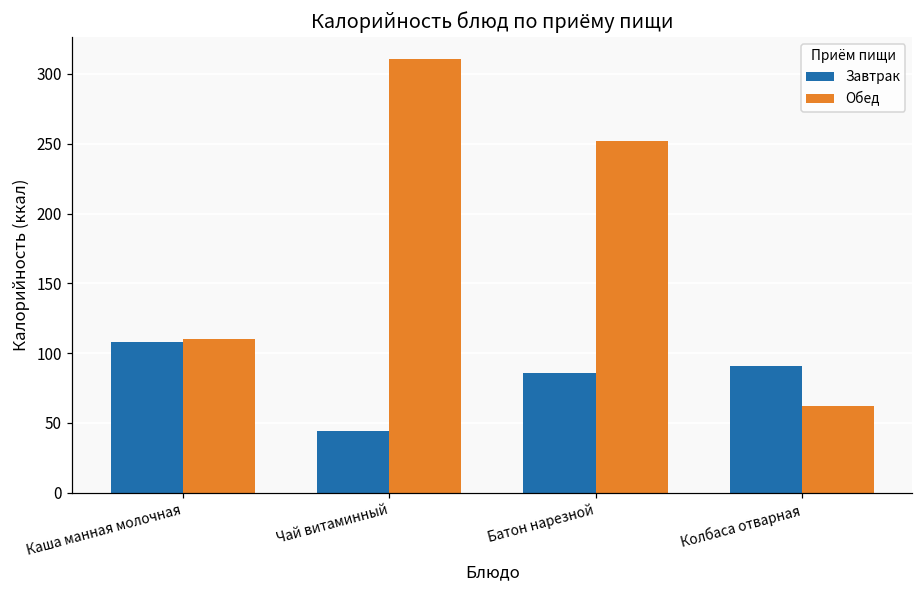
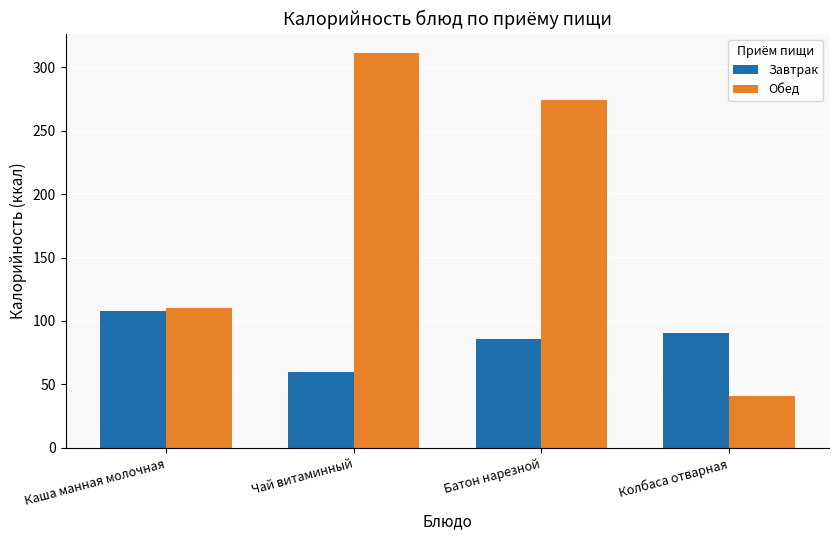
Завтрак, Чай витаминный: 44 -> 60
Обед, Батон нарезной: 252 -> 274
Обед, Колбаса отварная: 62 -> 41
